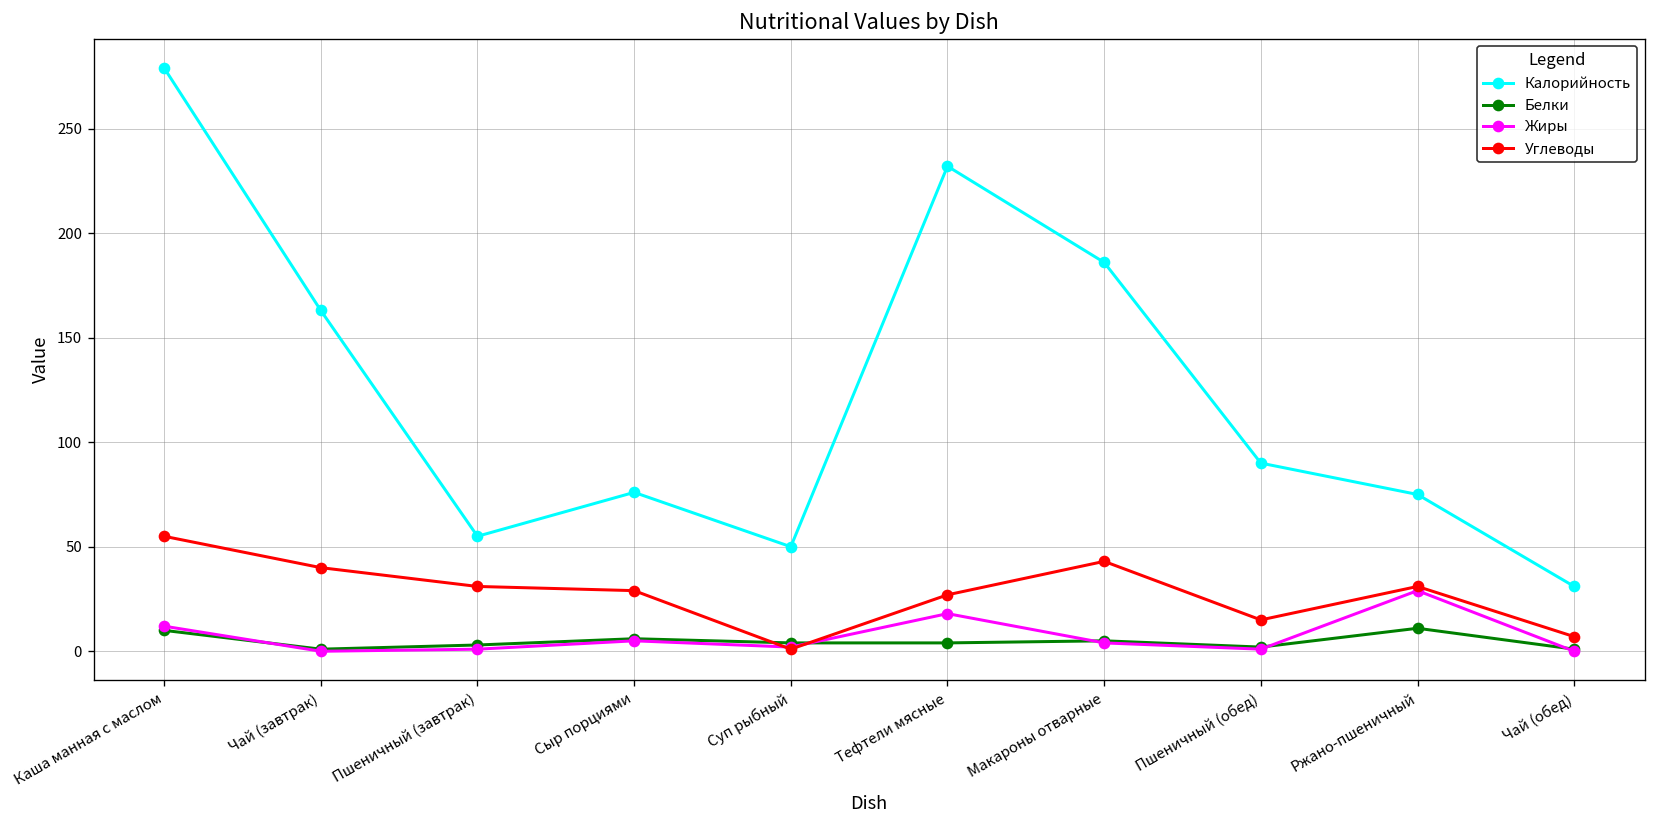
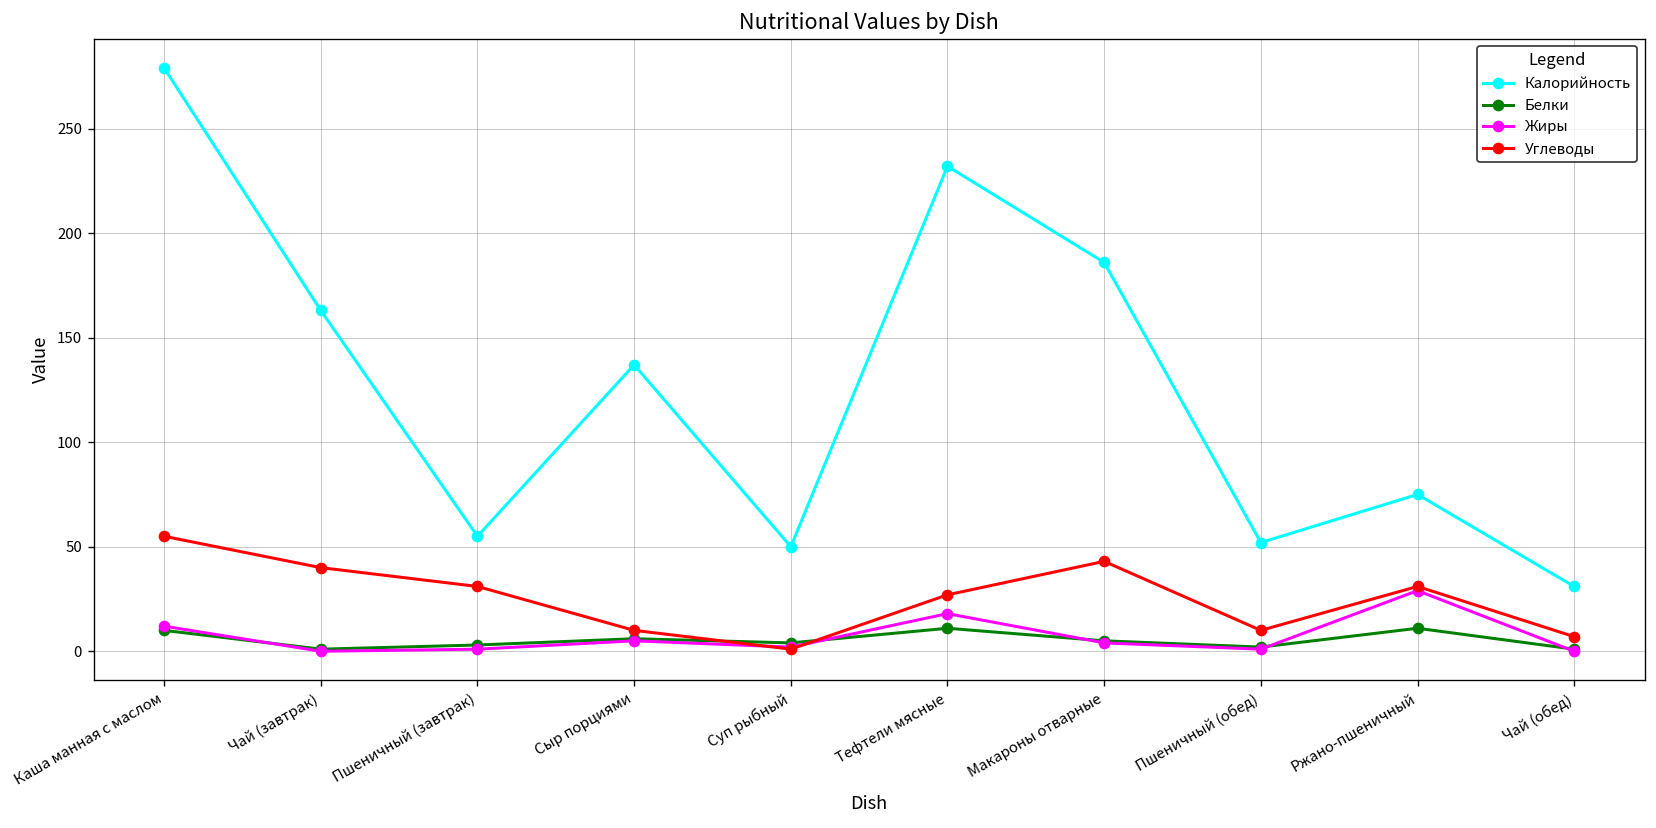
Калорийность, Сыр порциями: 76 -> 137
Углеводы, Сыр порциями: 29 -> 10
Белки, Тефтели мясные: 4 -> 11
Калорийность, Пшеничный (обед): 90 -> 52
Углеводы, Пшеничный (обед): 15 -> 10
